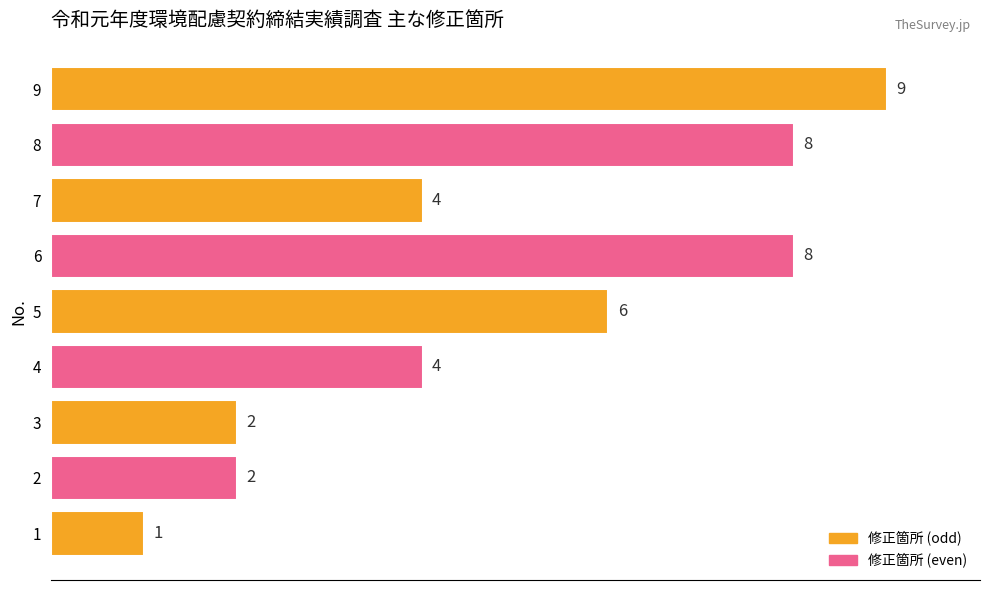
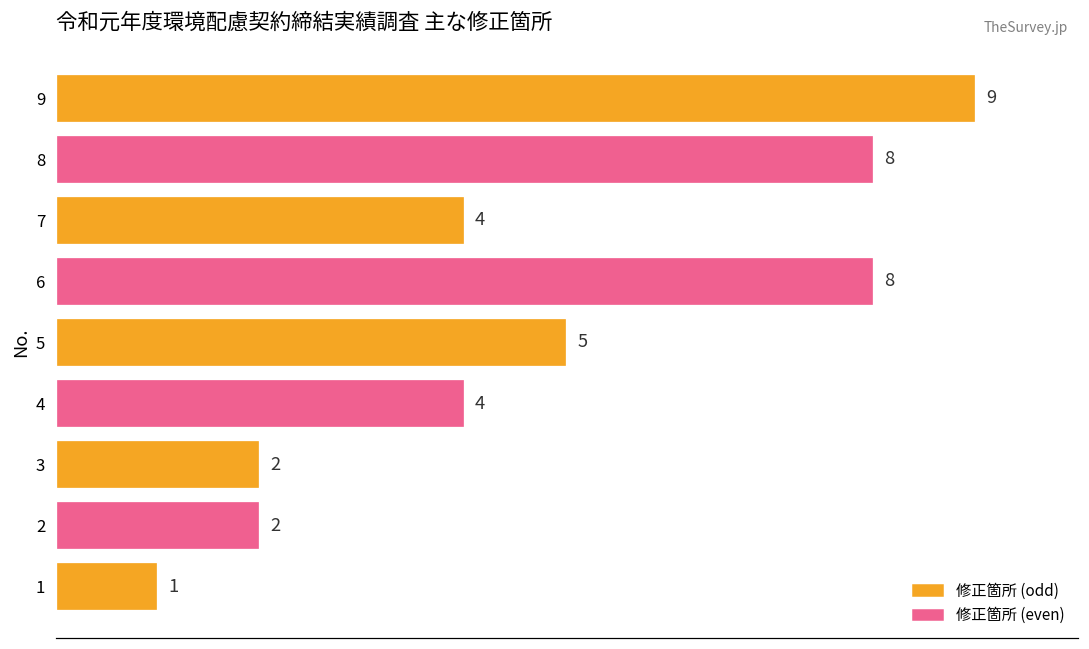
5: 6 -> 5
